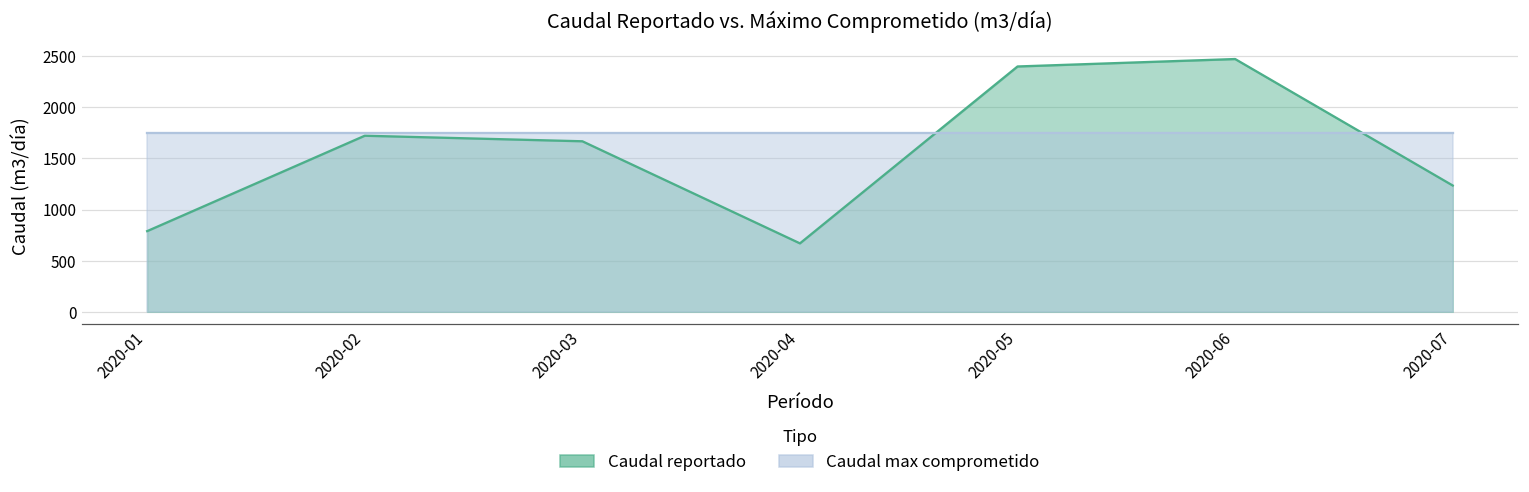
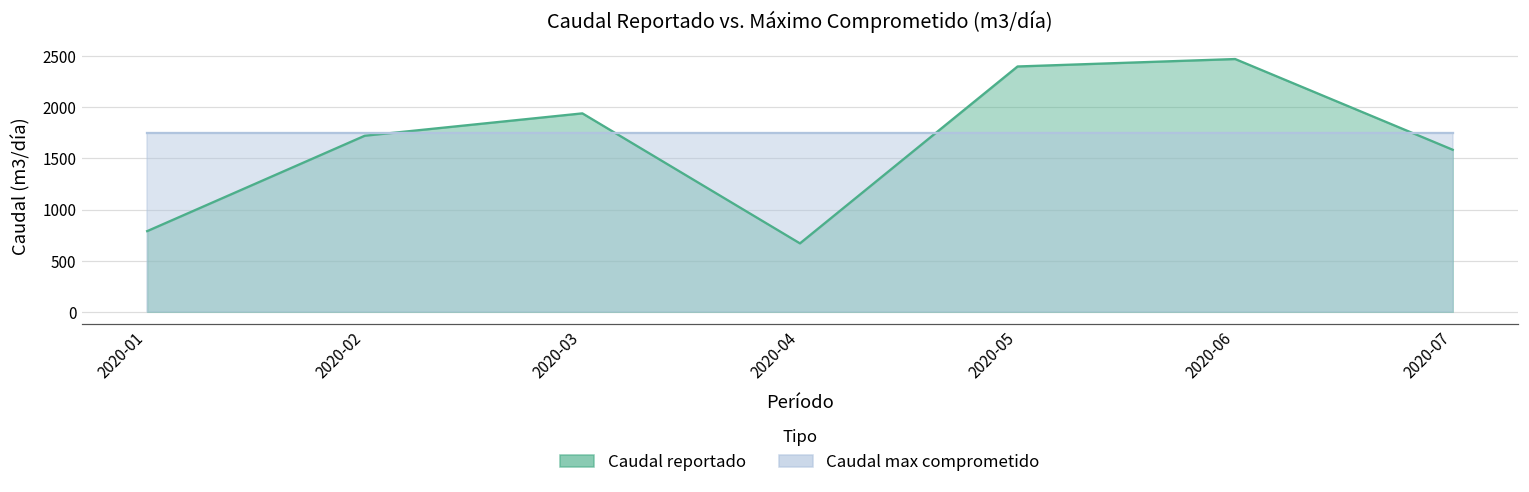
Caudal reportado, 2020-03: 1700 -> 1900
Caudal reportado, 2020-07: 1200 -> 1600
